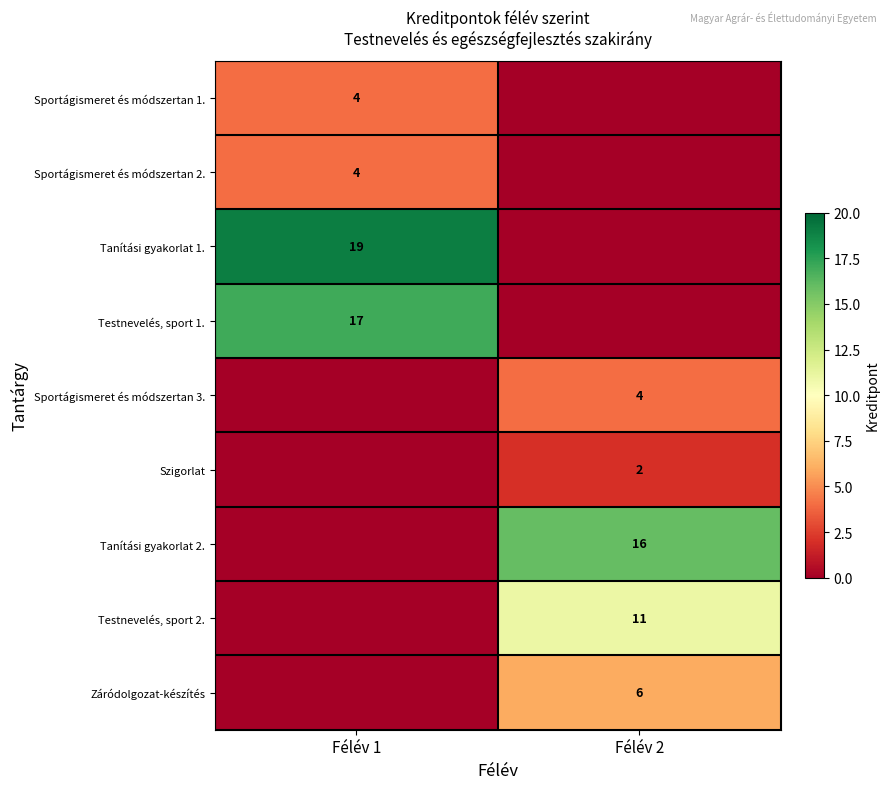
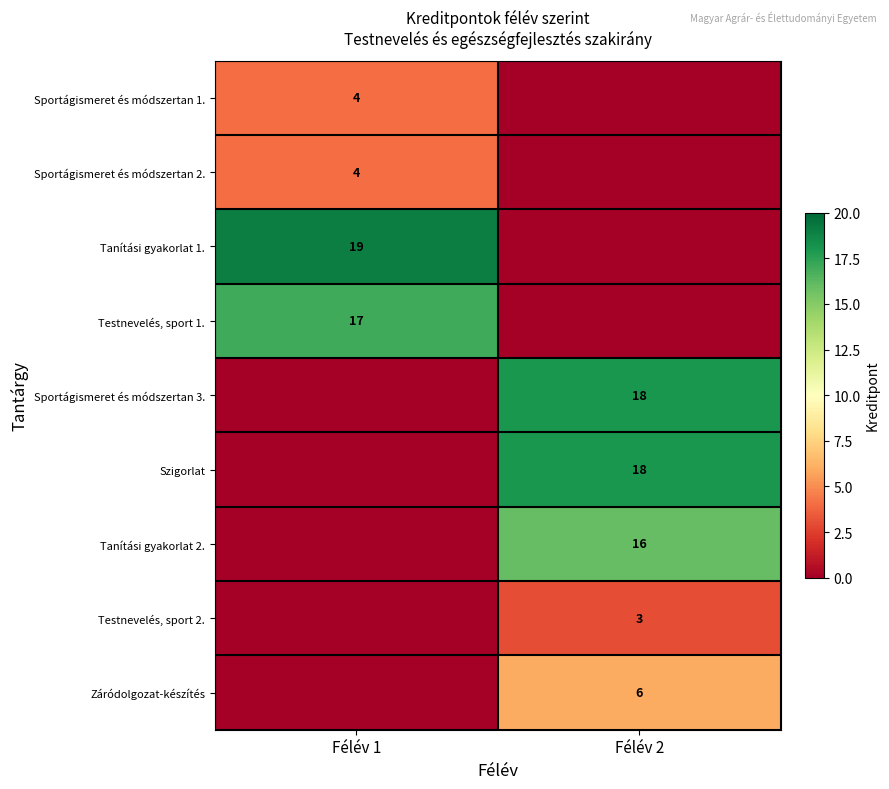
Sportágismeret és módszertan 3., Félév 2: 4 -> 18
Szigorlat, Félév 2: 2 -> 18
Testnevelés, sport 2., Félév 2: 11 -> 3
